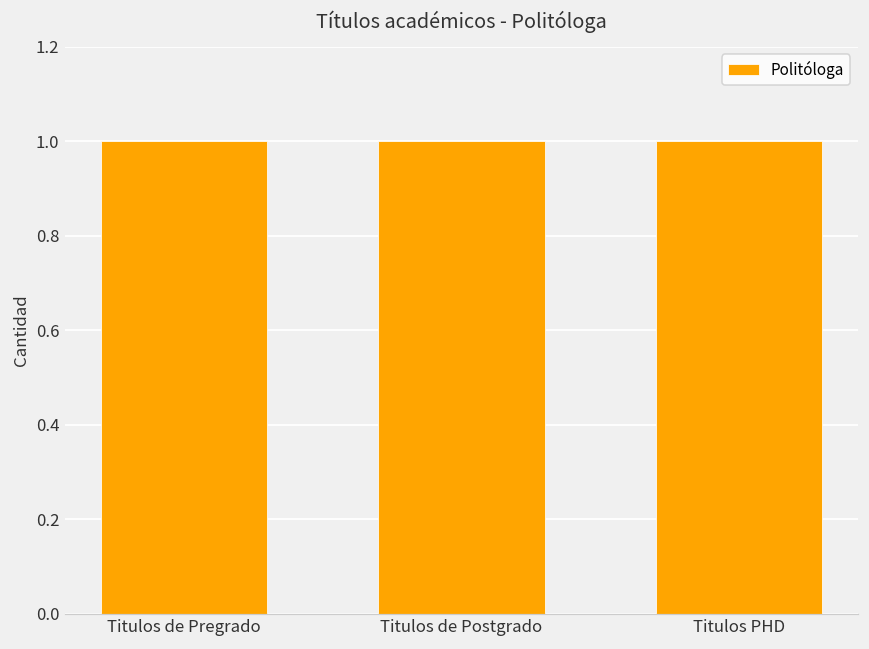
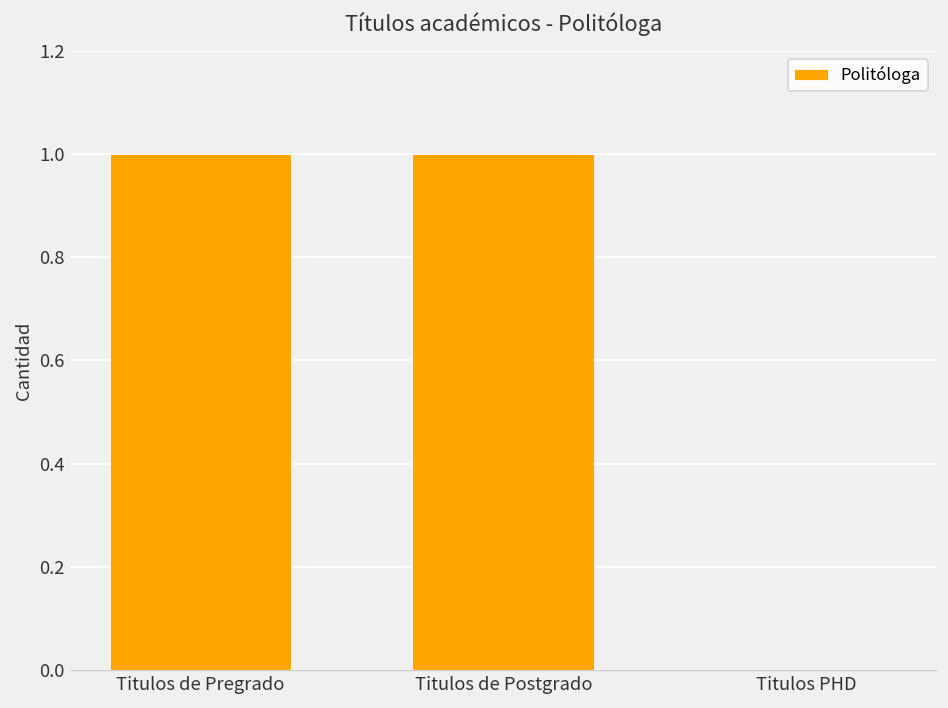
Titulos PHD: 1 -> 0
